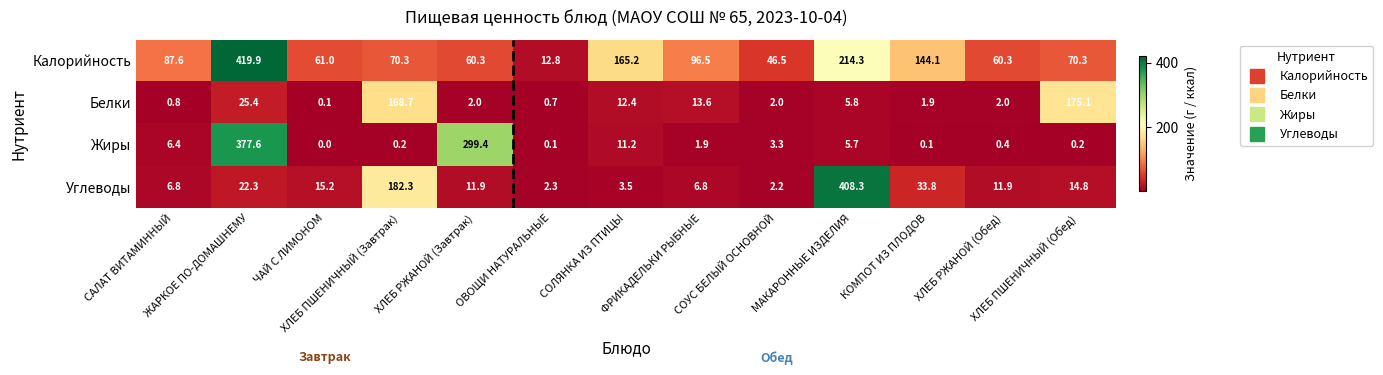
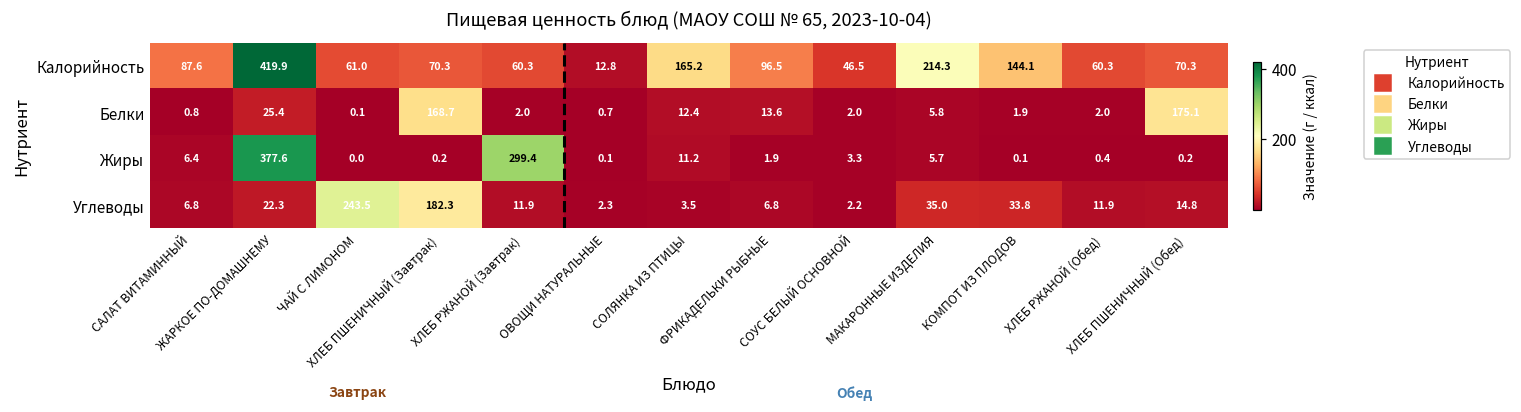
Углеводы, ЧАЙ С ЛИМОНОМ: 15.2 -> 243.5
Углеводы, МАКАРОННЫЕ ИЗДЕЛИЯ: 408.3 -> 35.0
